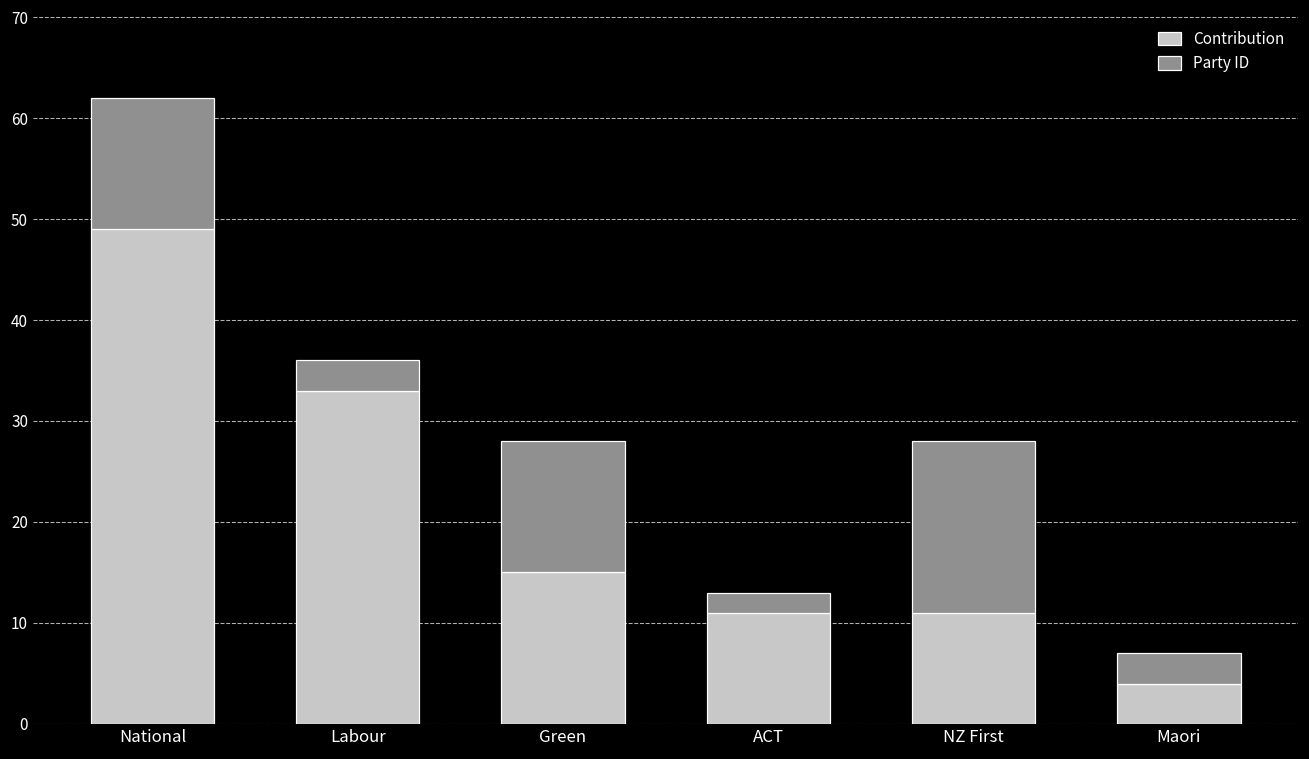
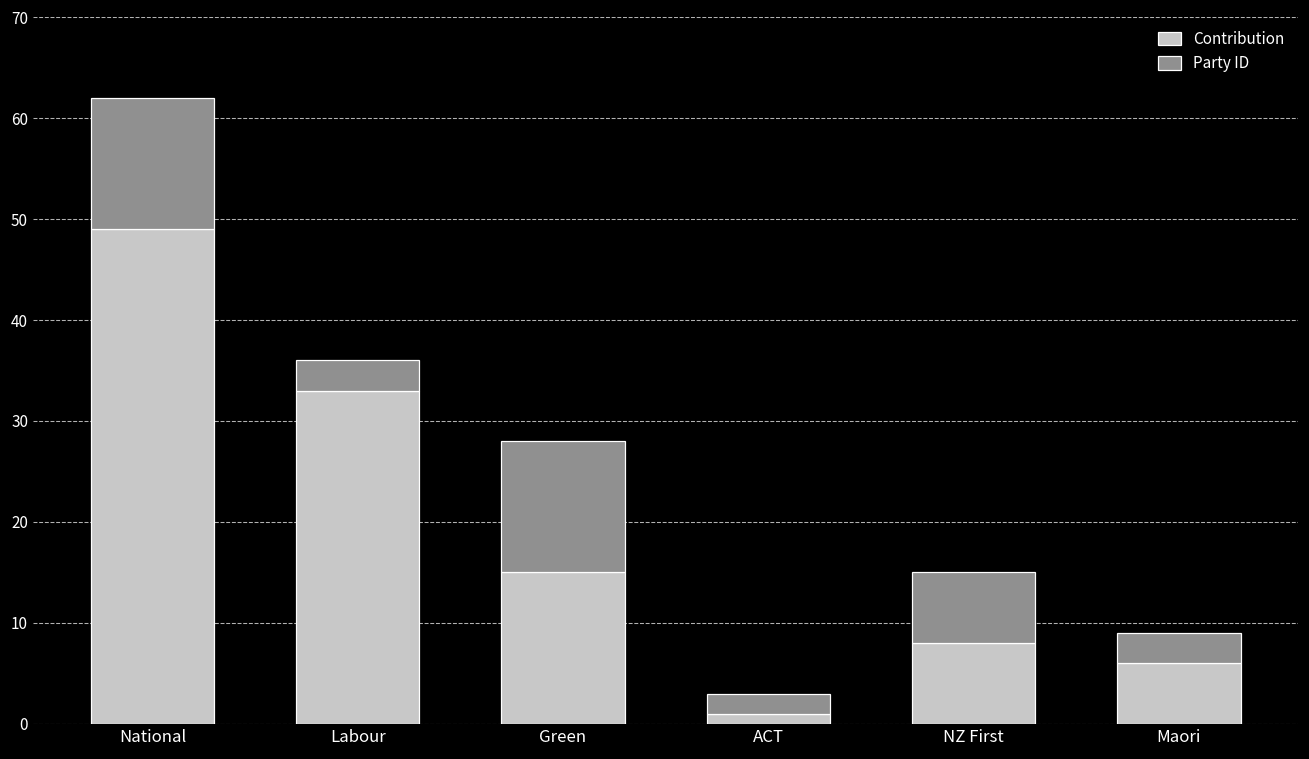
Contribution, ACT: 11 -> 1
Contribution, NZ First: 11 -> 8
Party ID, NZ First: 17 -> 7
Contribution, Maori: 4 -> 6
